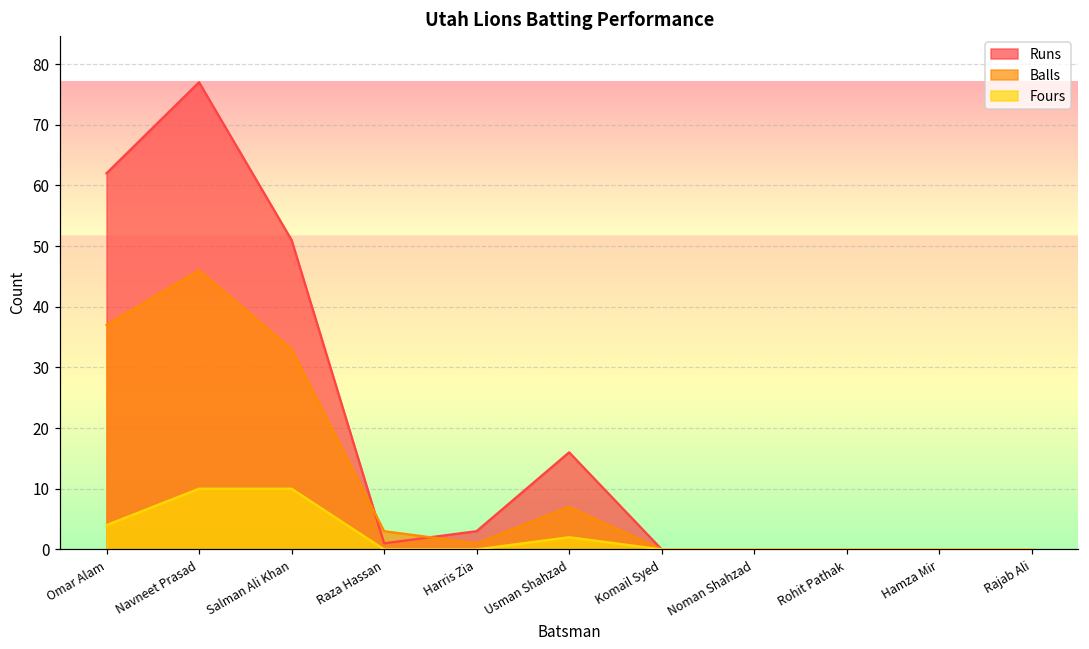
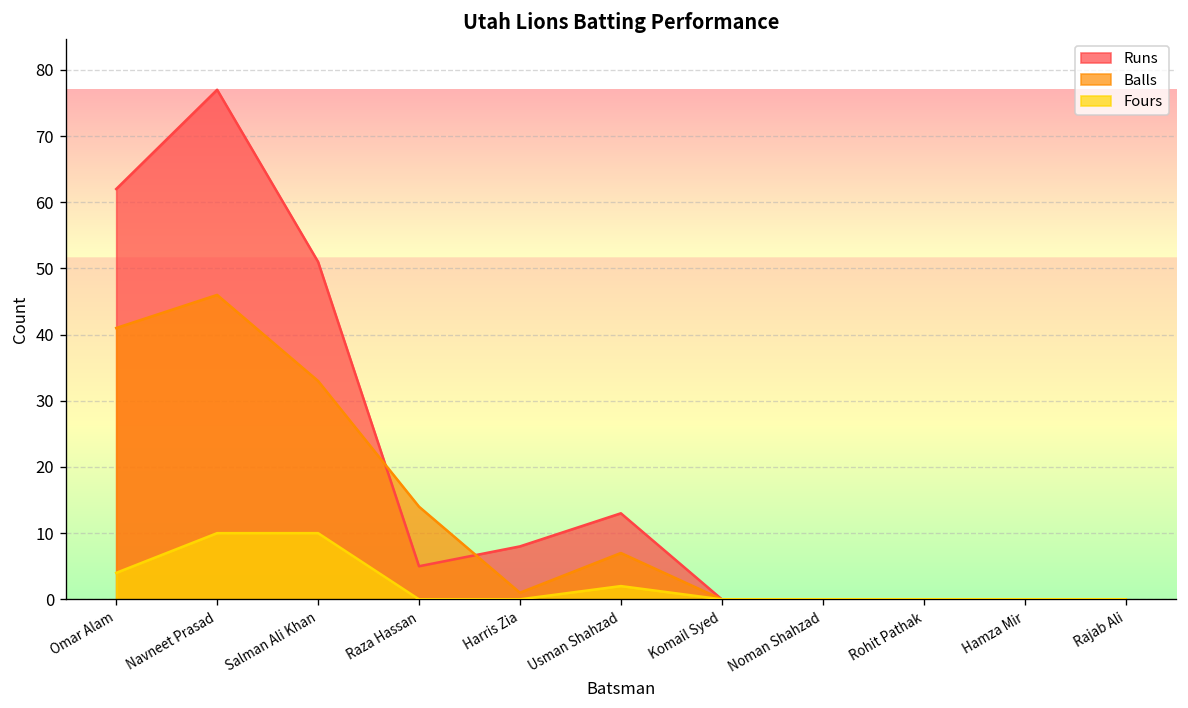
Balls, Omar Alam: 37 -> 41
Runs, Raza Hassan: 1 -> 5
Balls, Raza Hassan: 3 -> 14
Runs, Harris Zia: 3 -> 8
Runs, Usman Shahzad: 16 -> 13
